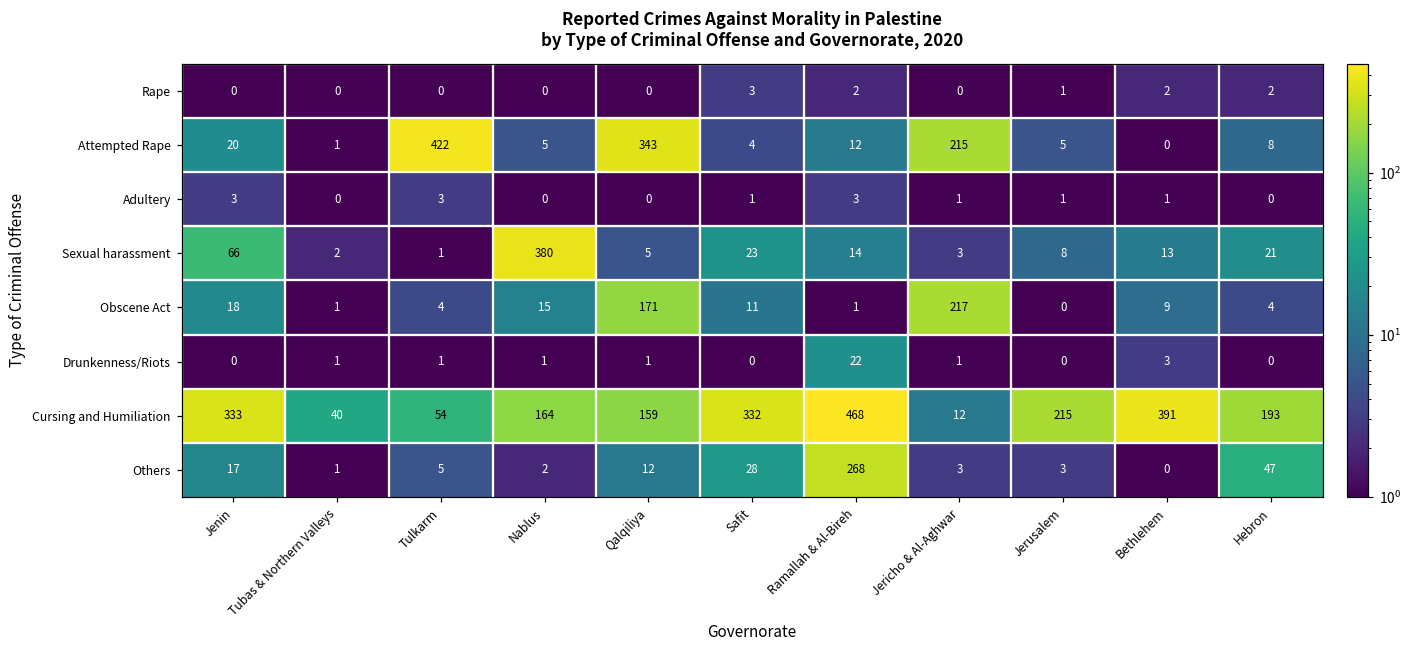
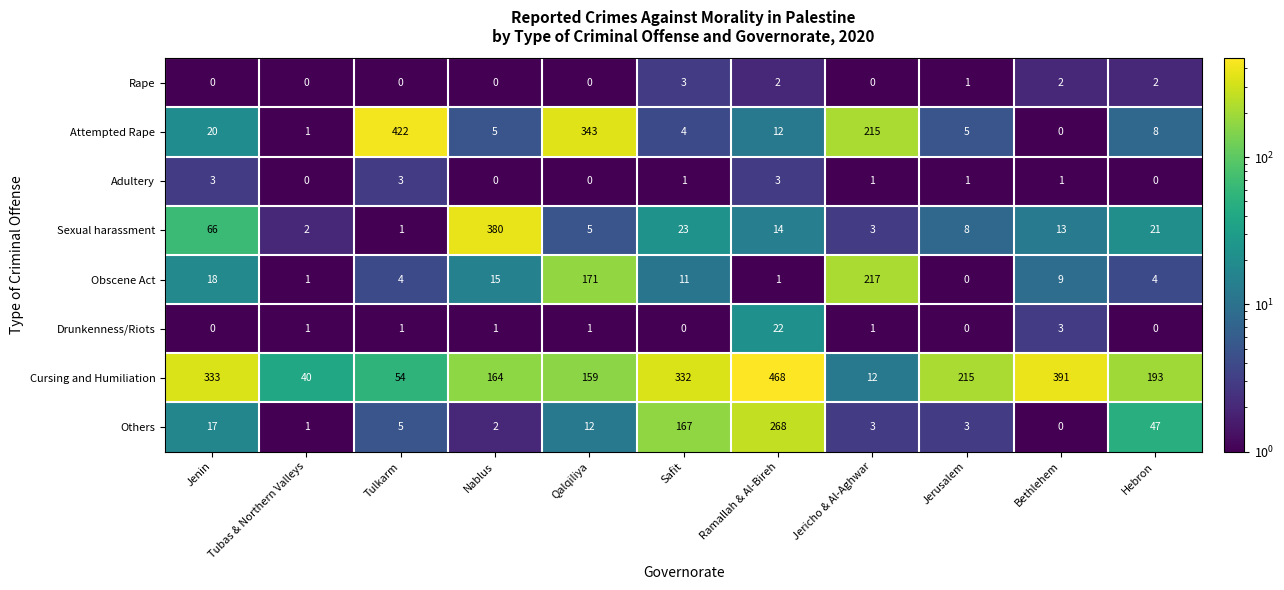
Others, Safit: 28 -> 167
